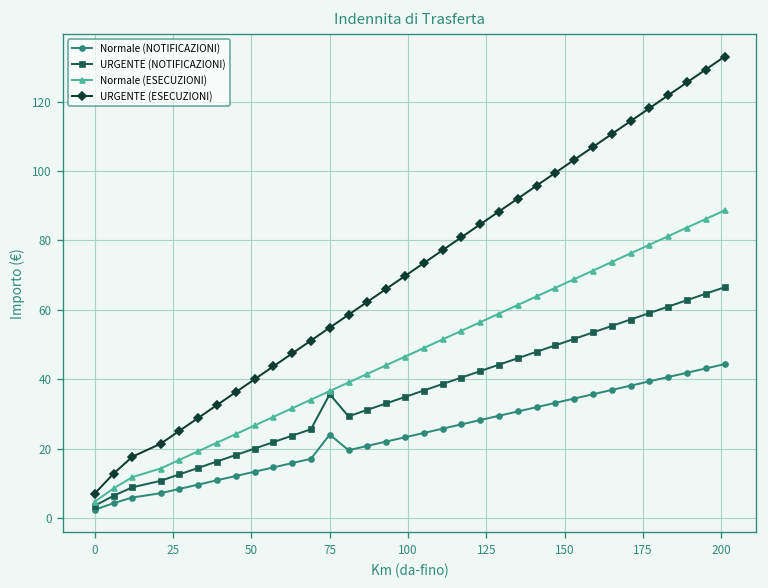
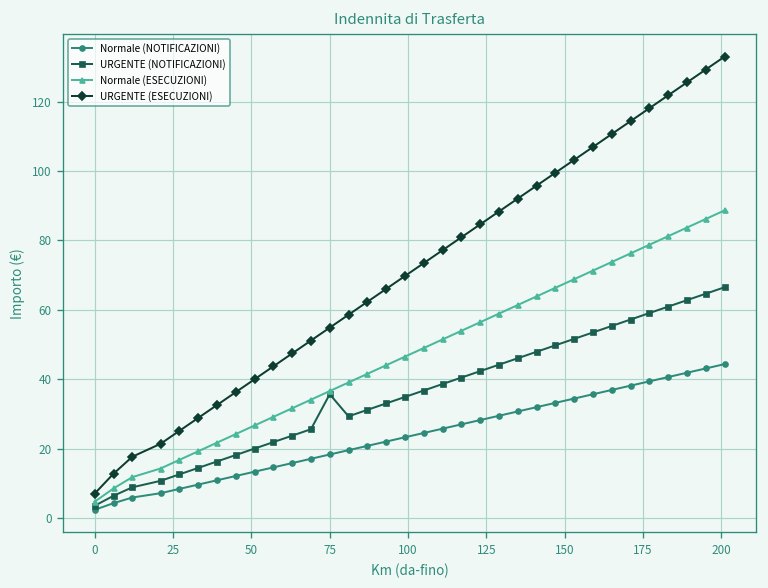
Normale (NOTIFICAZIONI), 75: 24 -> 18
